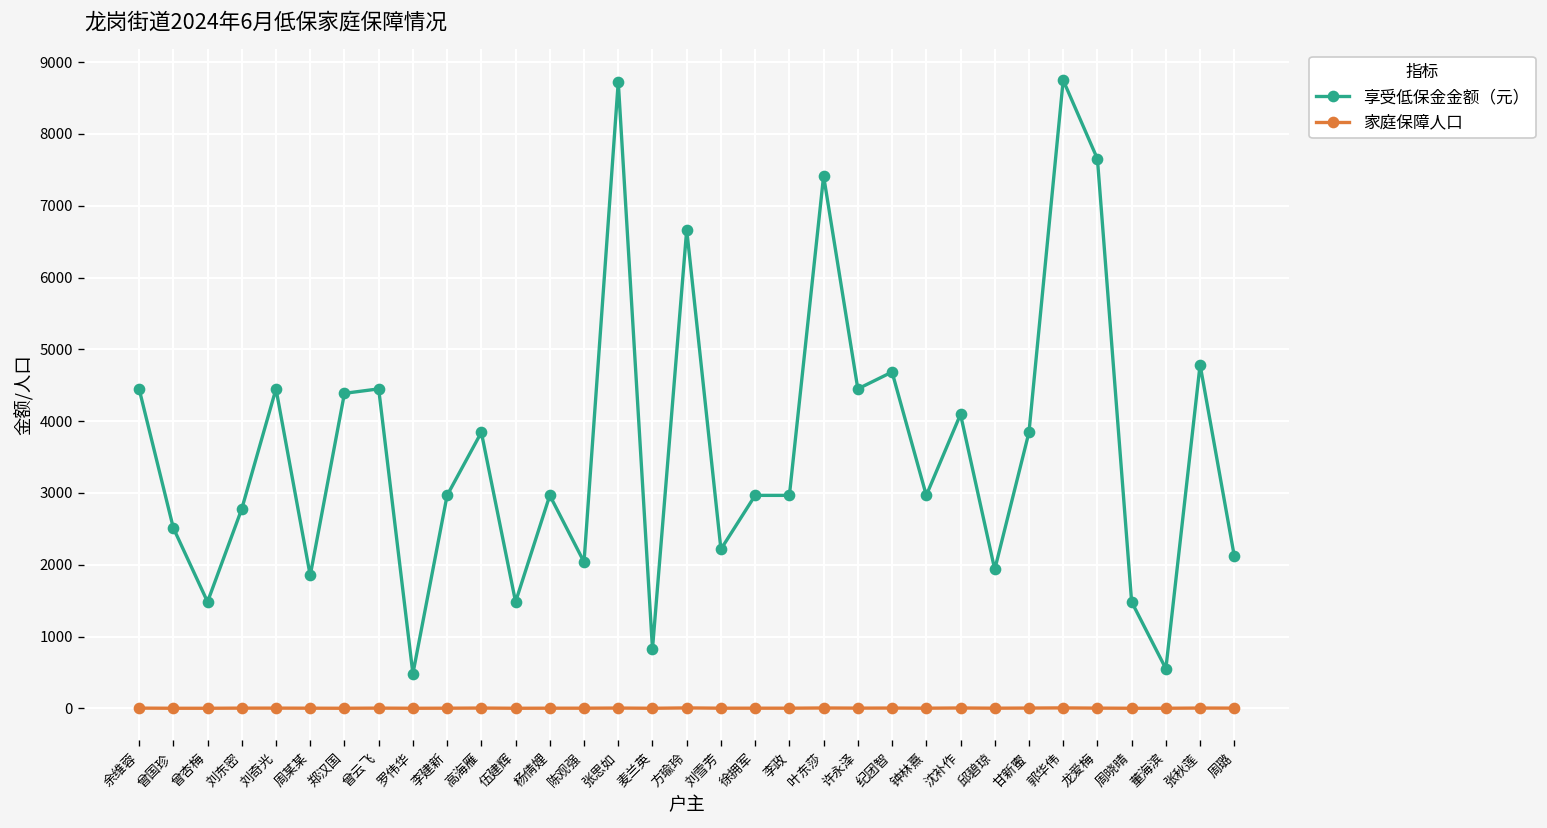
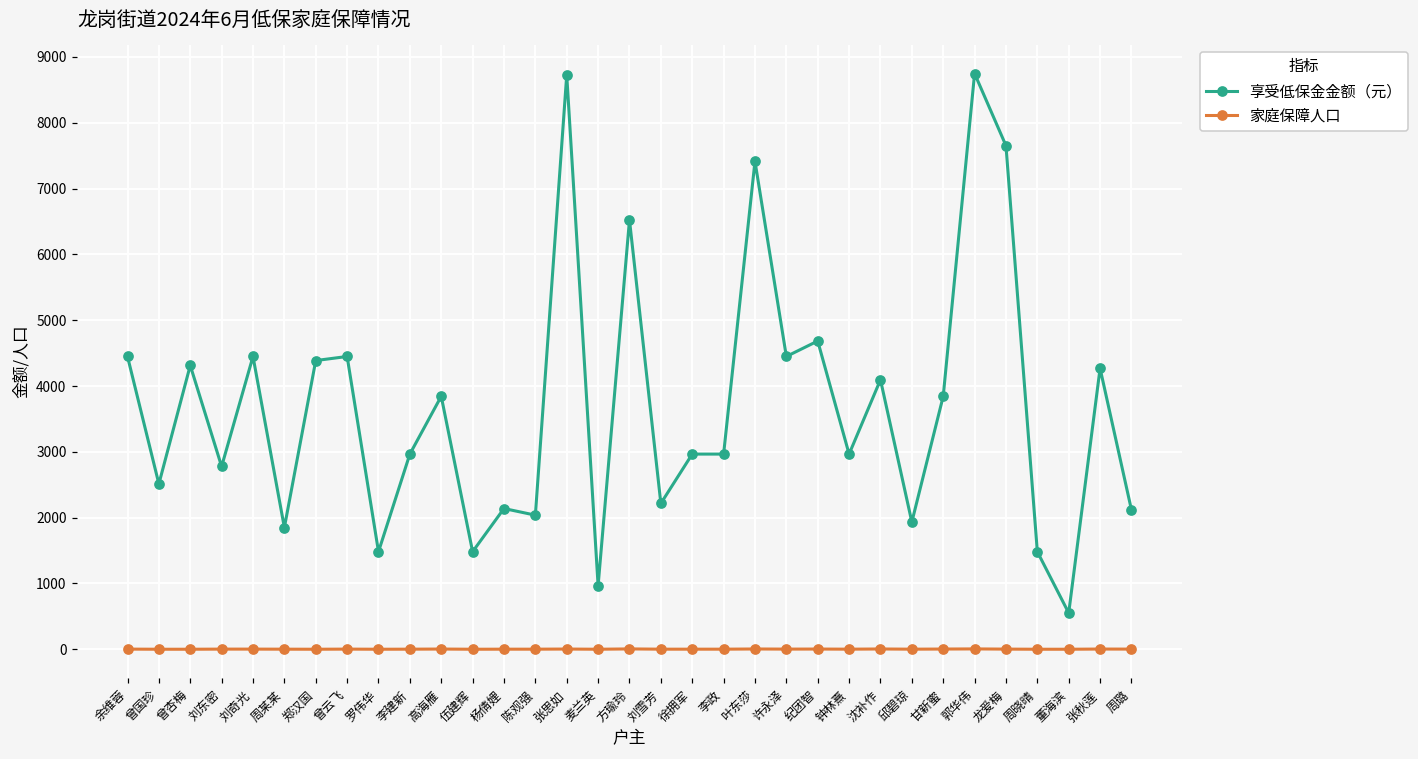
享受低保金金额（元）, 曾杏梅: 1500 -> 4300
享受低保金金额（元）, 罗伟华: 500 -> 1500
享受低保金金额（元）, 杨倩娌: 3000 -> 2100
享受低保金金额（元）, 麦兰英: 800 -> 1000
享受低保金金额（元）, 方瑜玲: 6700 -> 6500
享受低保金金额（元）, 张秋莲: 4800 -> 4300
